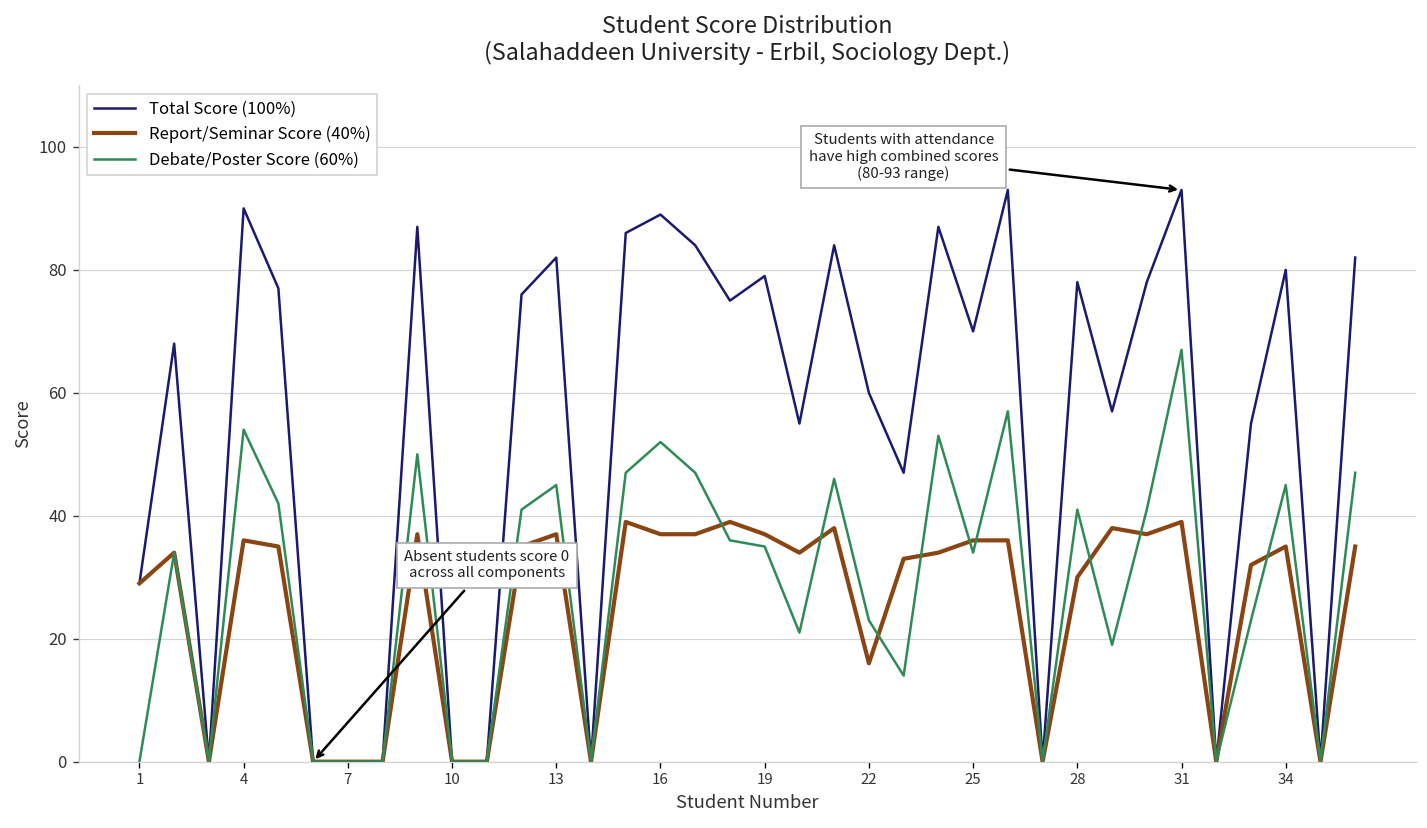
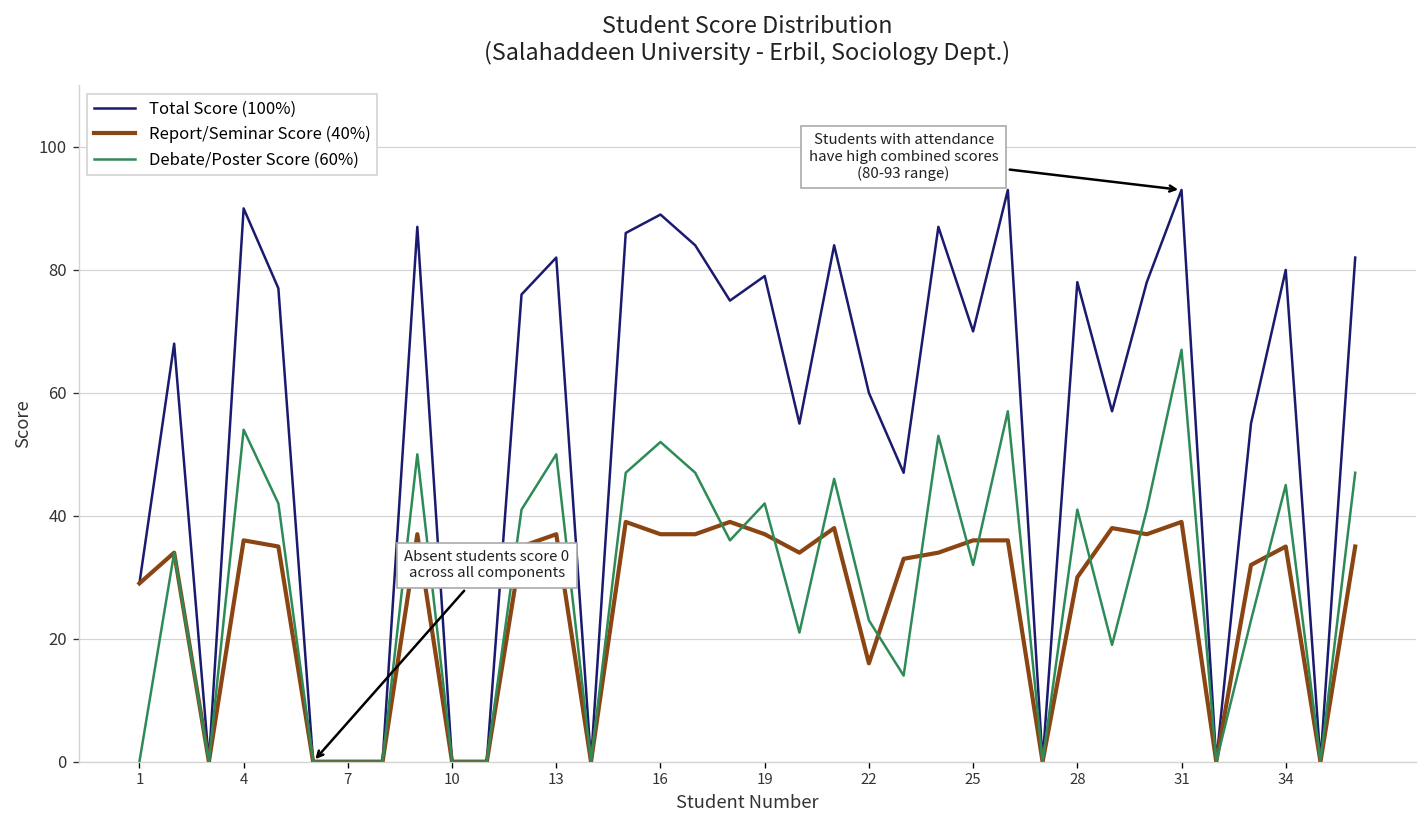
Debate/Poster Score (60%), 13: 45 -> 50
Debate/Poster Score (60%), 19: 35 -> 42
Debate/Poster Score (60%), 25: 34 -> 32
